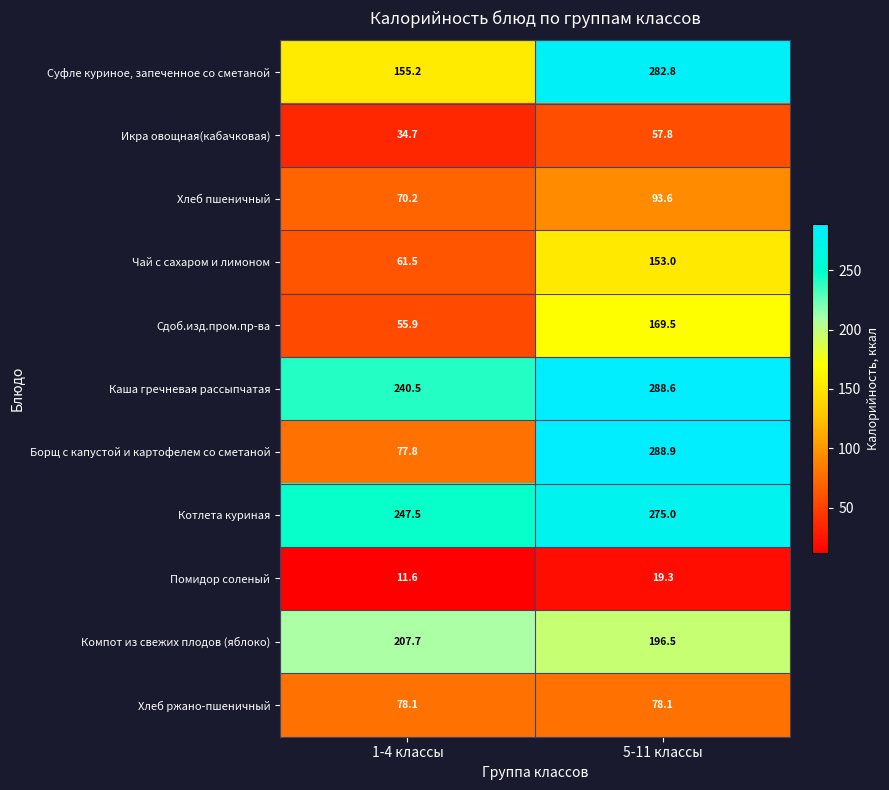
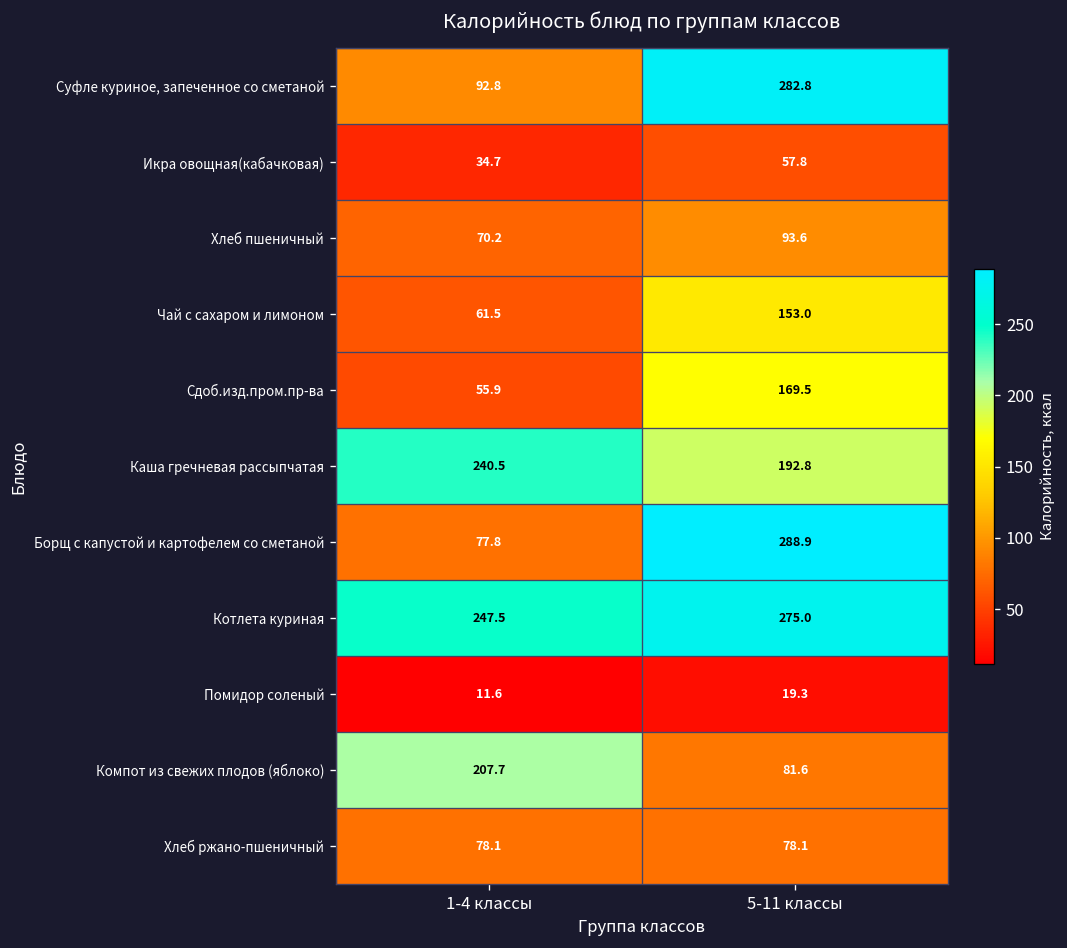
Суфле куриное, запеченное со сметаной, 1-4 классы: 155.2 -> 92.8
Каша гречневая рассыпчатая, 5-11 классы: 288.6 -> 192.8
Компот из свежих плодов (яблоко), 5-11 классы: 196.5 -> 81.6
